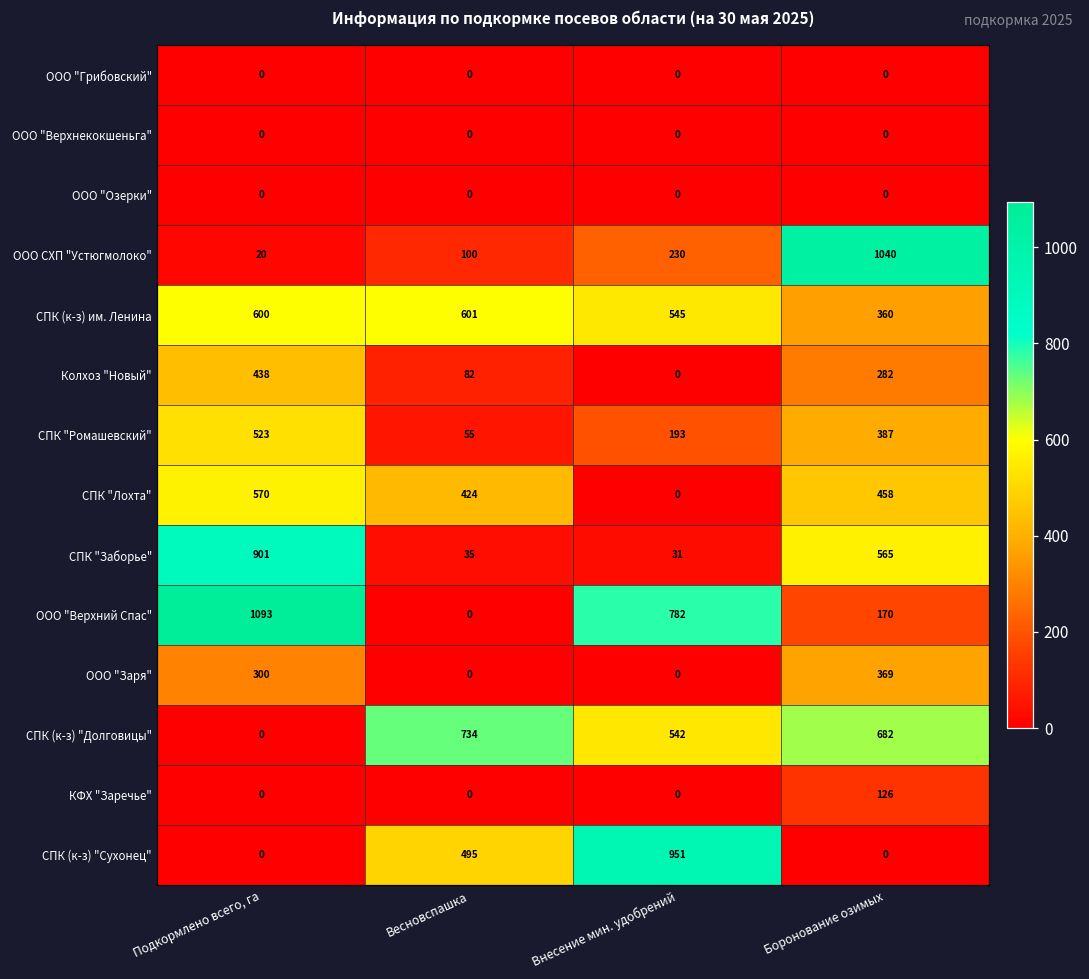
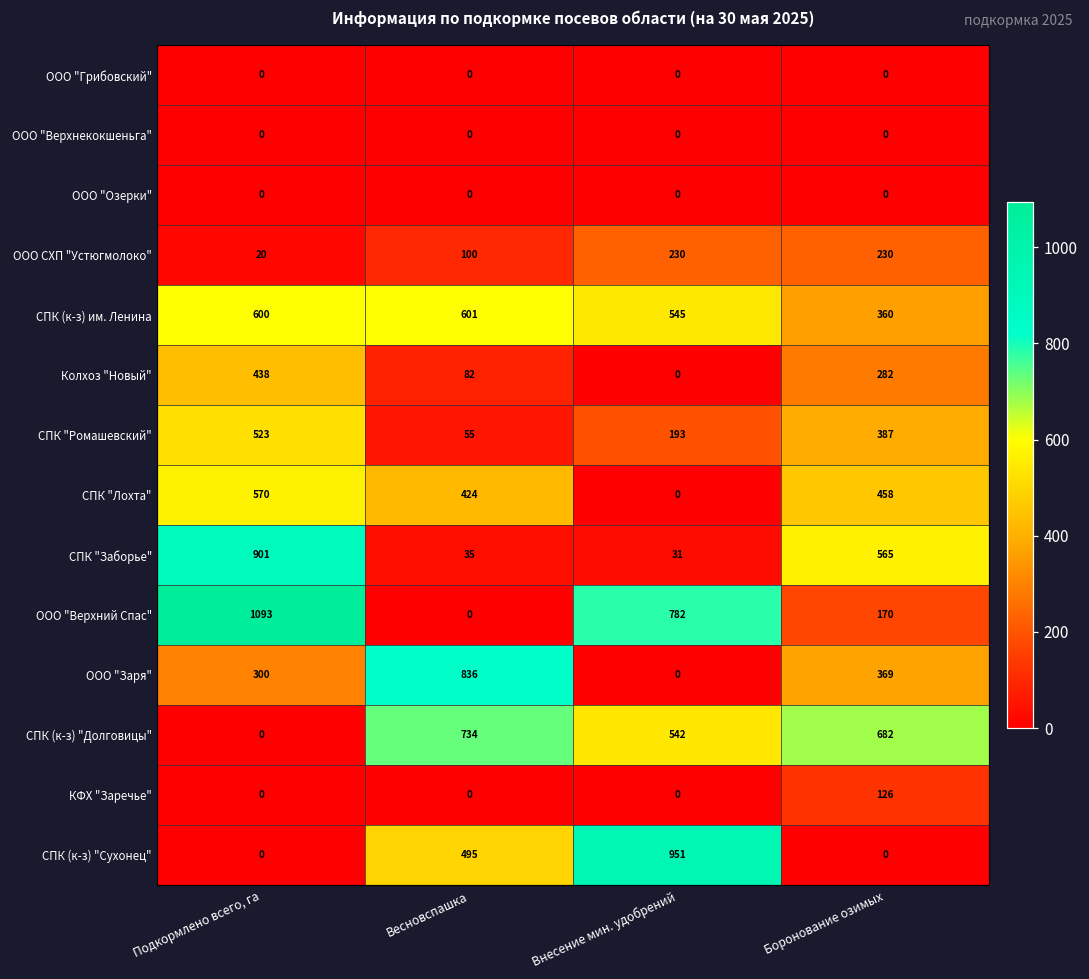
ООО СХП "Устюгмолоко", Боронование озимых: 1040 -> 230
ООО "Заря", Весновспашка: 0 -> 836
